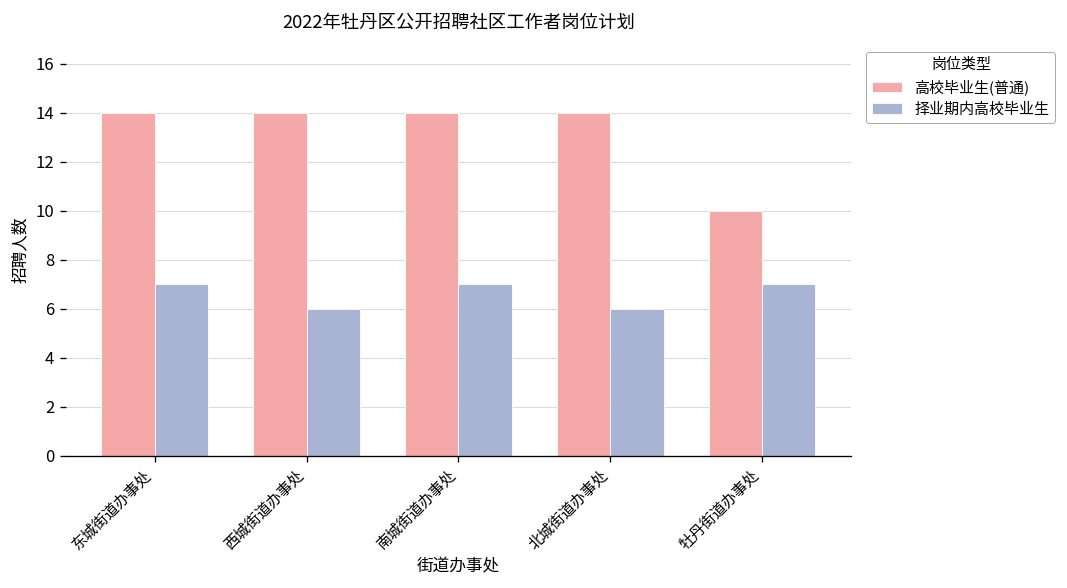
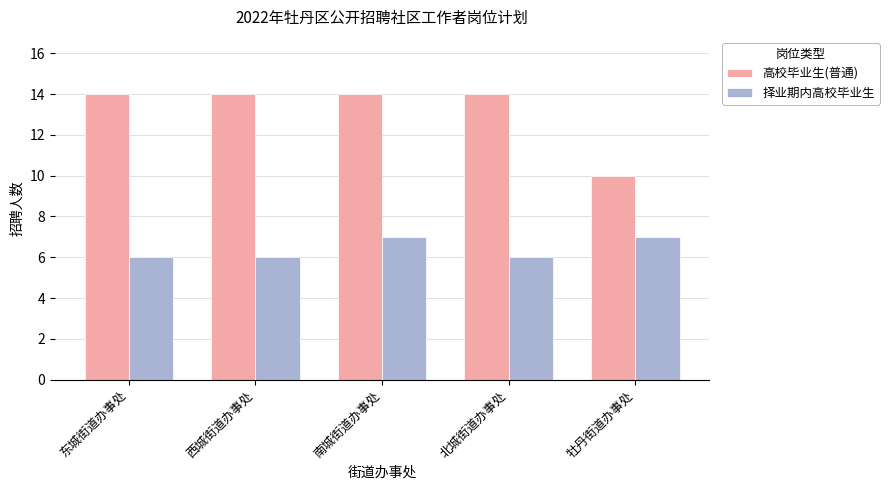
择业期内高校毕业生, 东城街道办事处: 7 -> 6
